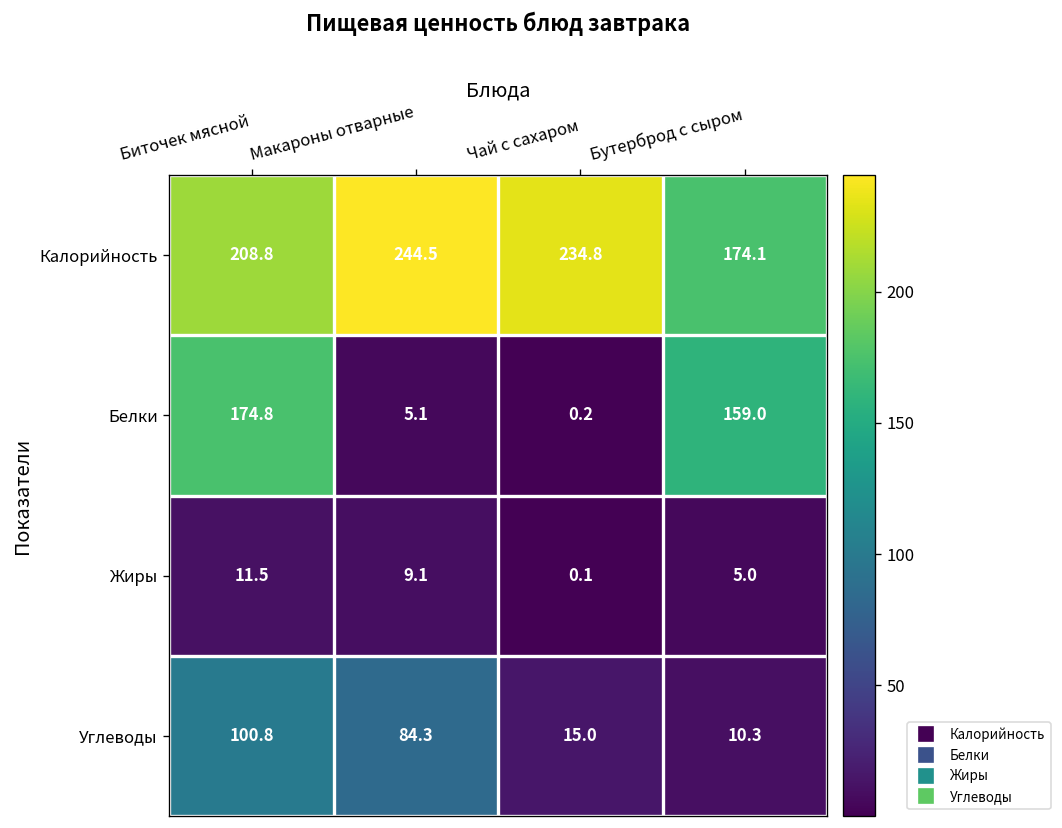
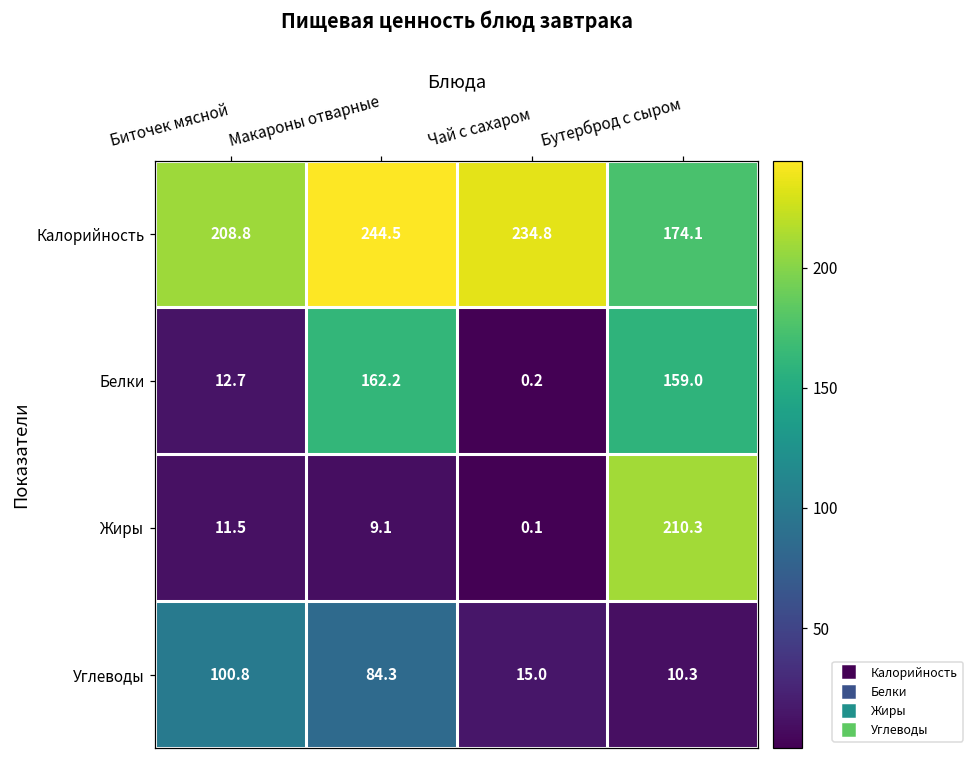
Белки, Биточек мясной: 174.8 -> 12.7
Белки, Макароны отварные: 5.1 -> 162.2
Жиры, Бутерброд с сыром: 5.0 -> 210.3
